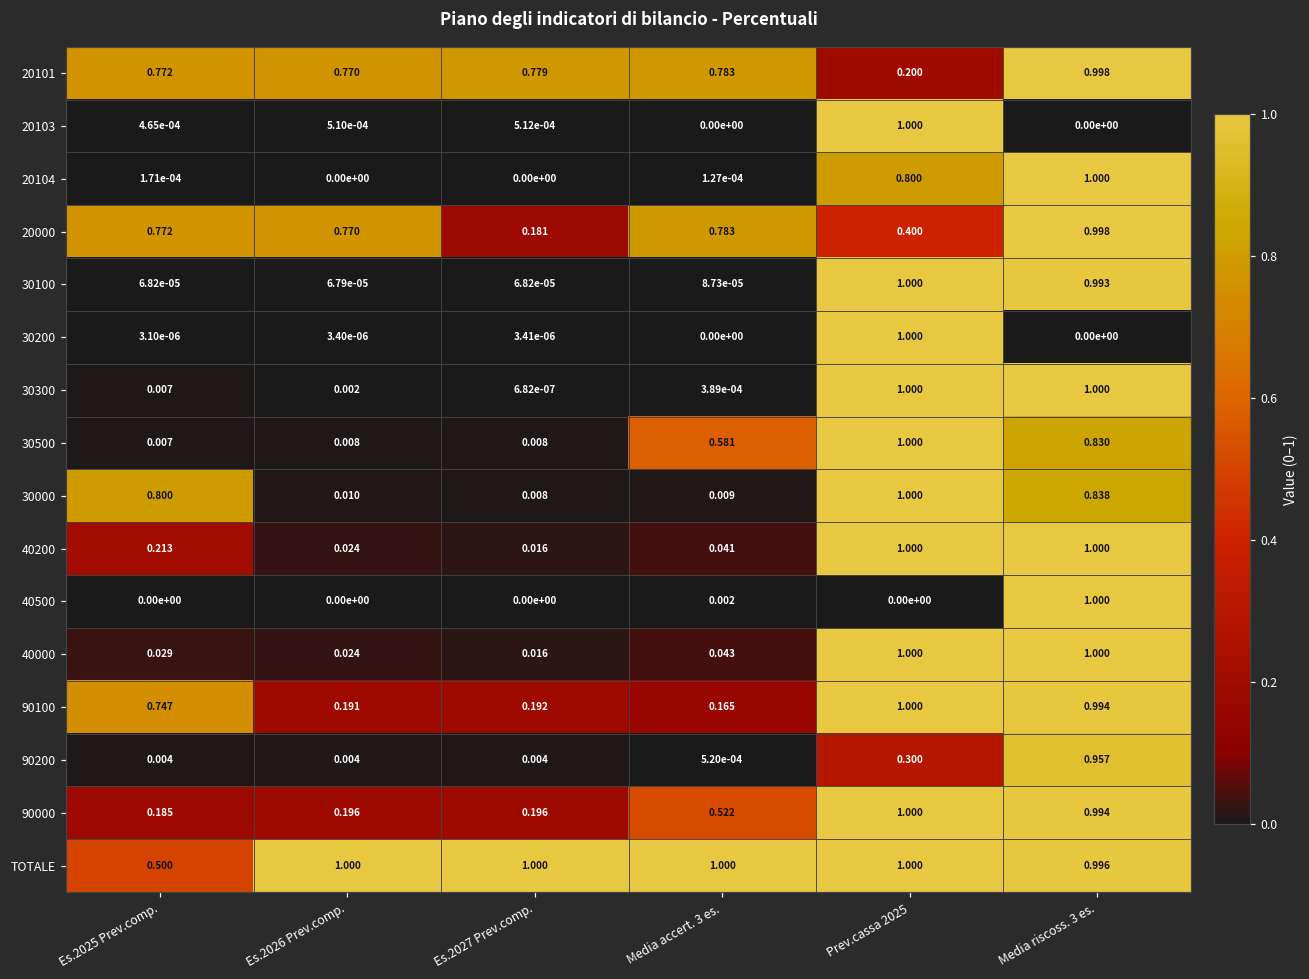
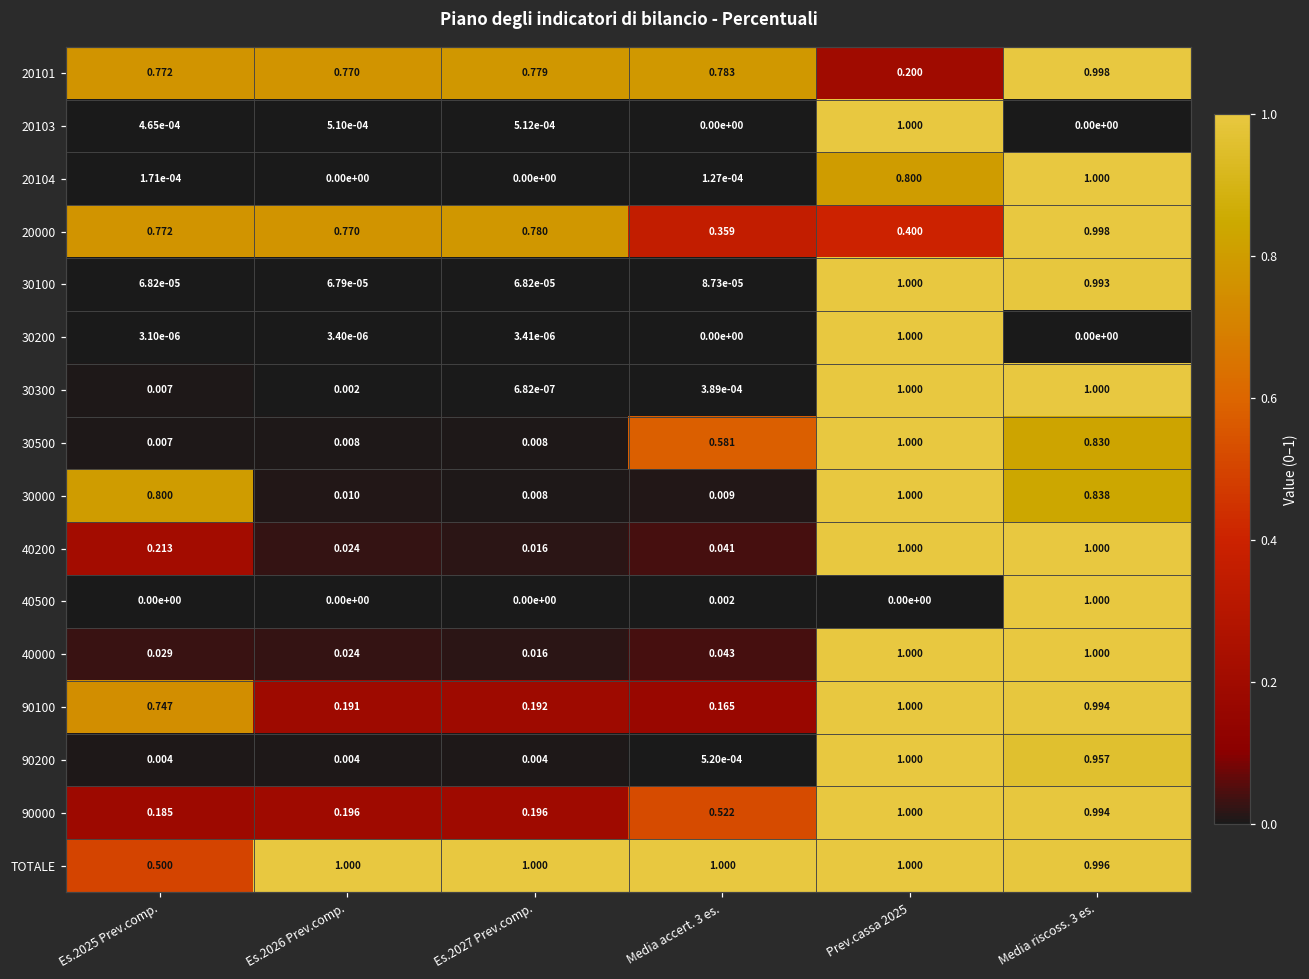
20000, Es.2027 Prev.comp.: 0.181 -> 0.780
20000, Media accert. 3 es.: 0.783 -> 0.359
90200, Prev.cassa 2025: 0.300 -> 1.000
